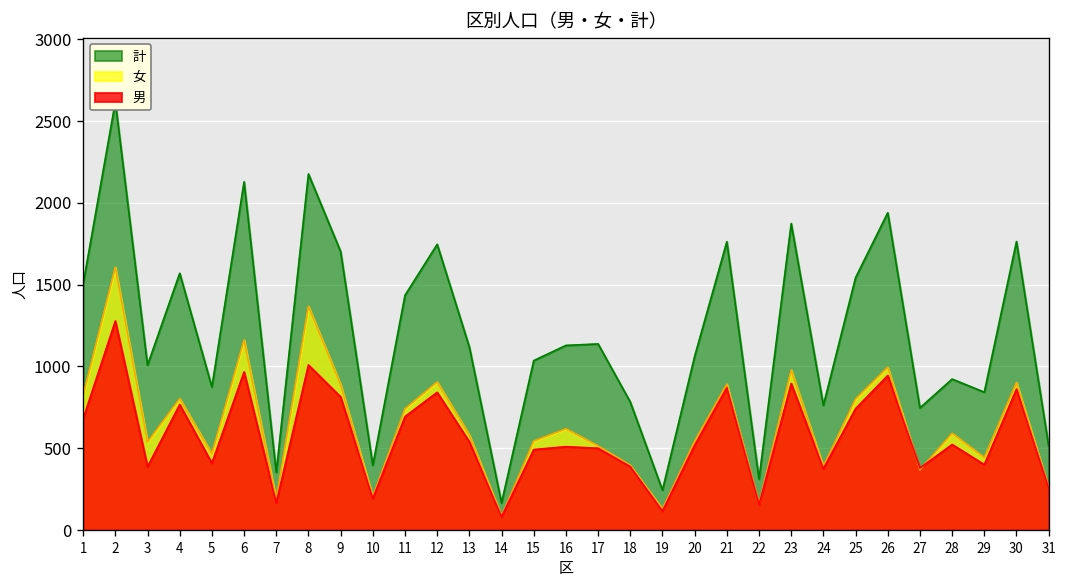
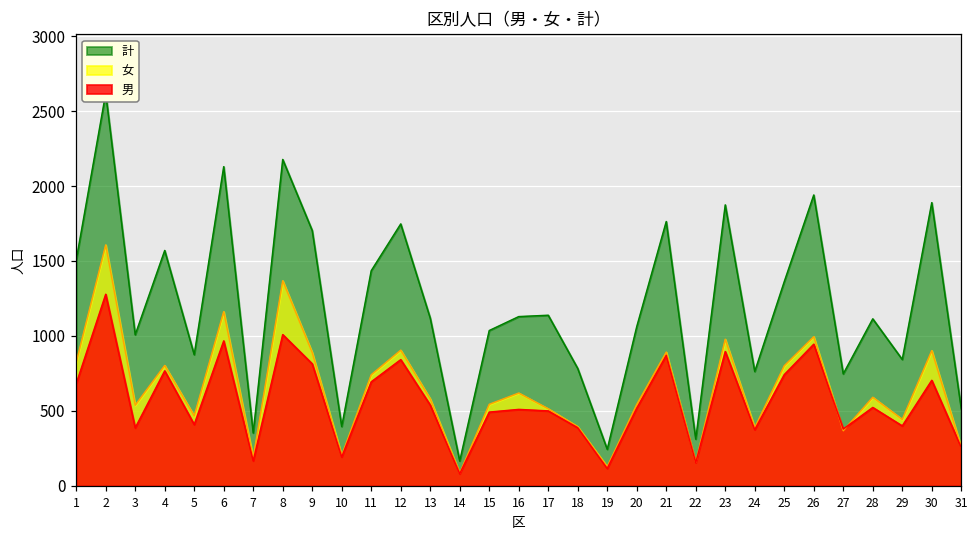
計, 25: 1540 -> 1360
計, 28: 920 -> 1110
計, 30: 1760 -> 1890
男, 30: 860 -> 700
